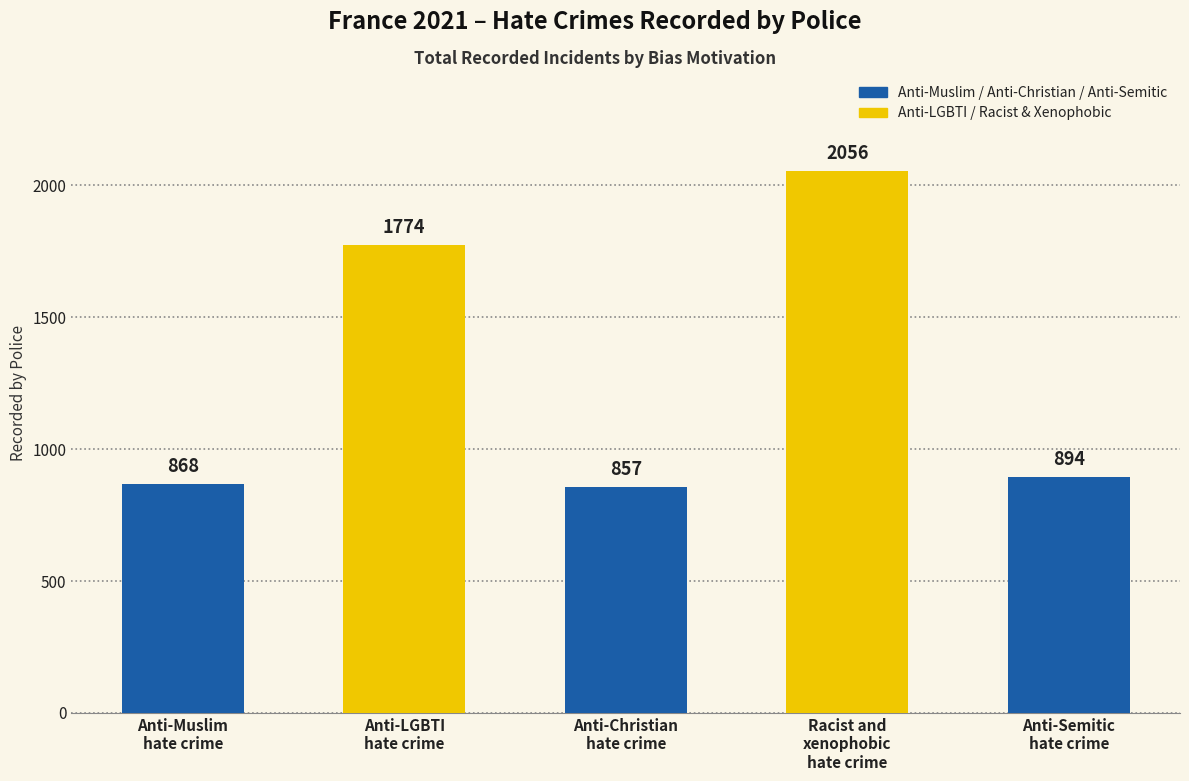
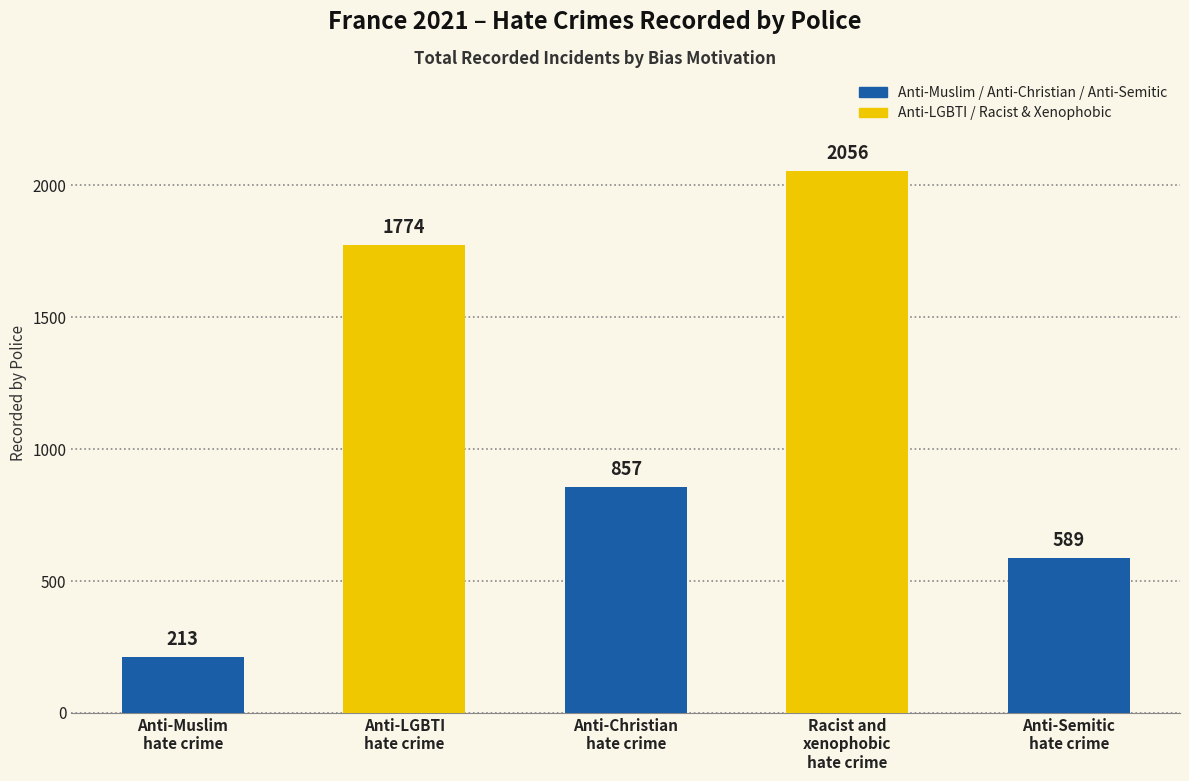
Anti-Muslim hate crime: 868 -> 213
Anti-Semitic hate crime: 894 -> 589
